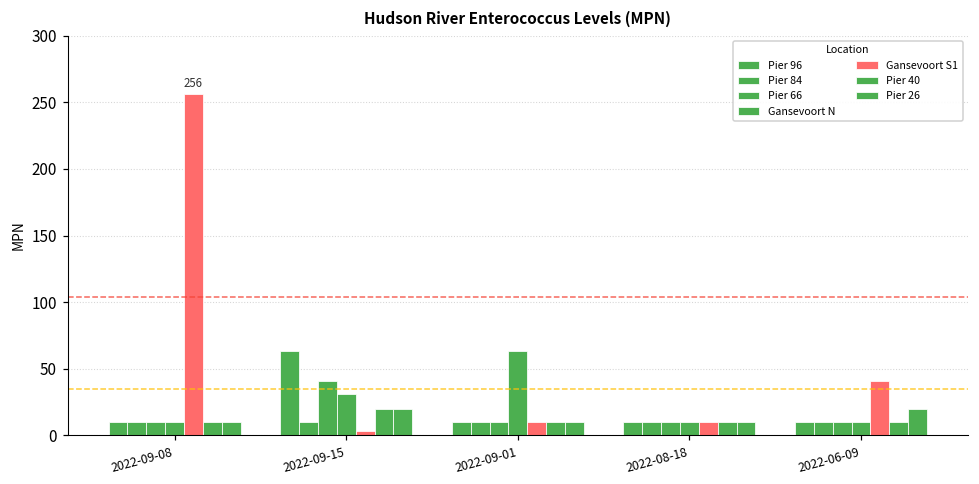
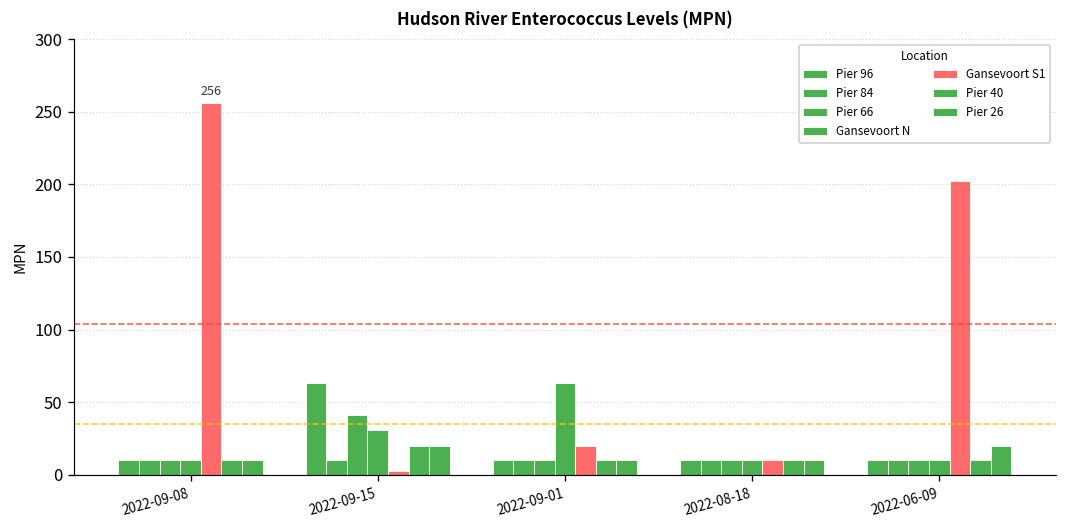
Gansevoort S1, 2022-09-01: 10 -> 20
Gansevoort S1, 2022-06-09: 41 -> 202
